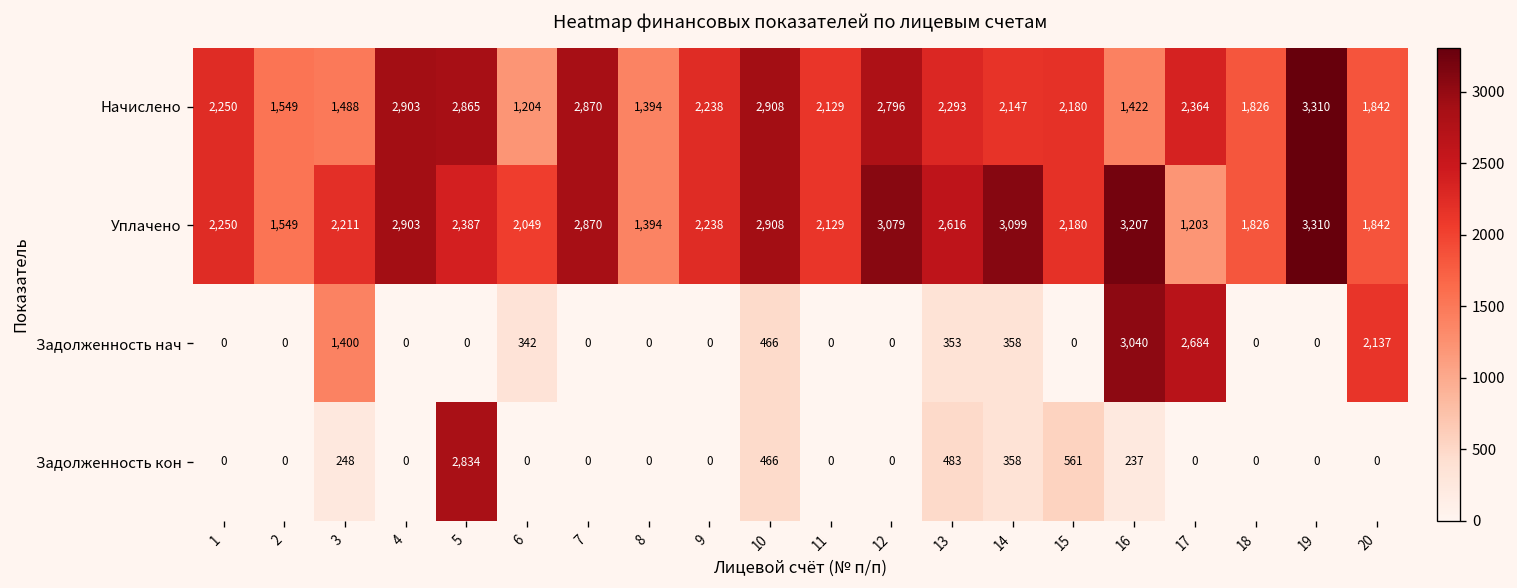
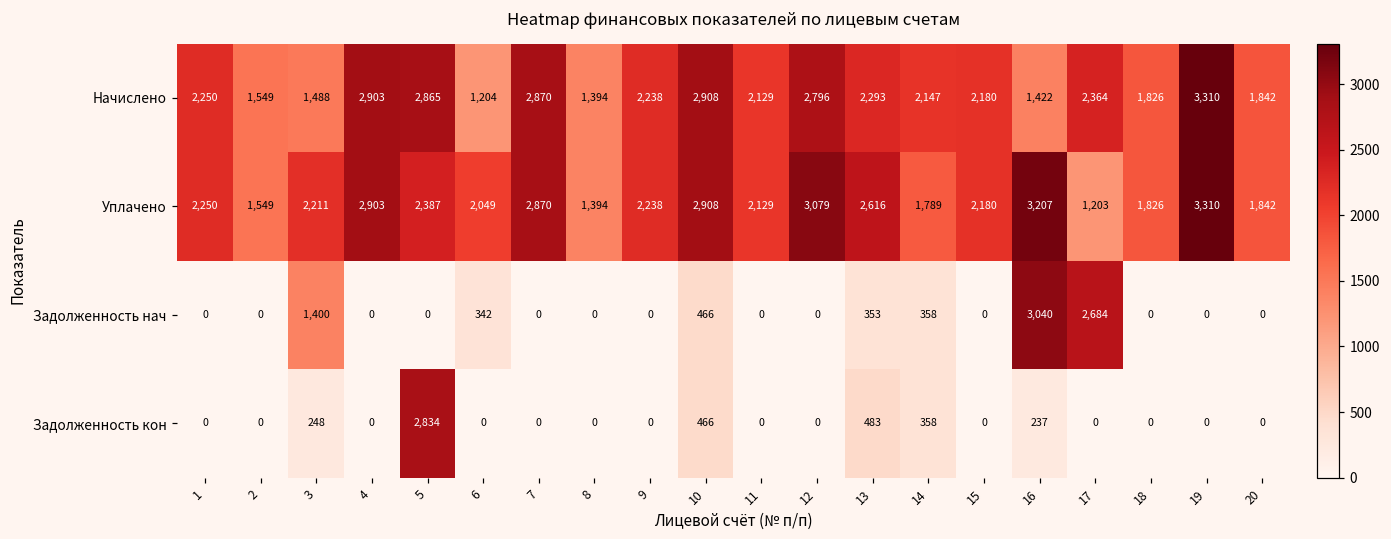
Уплачено, 14: 3,099 -> 1,789
Задолженность нач, 20: 2,137 -> 0
Задолженность кон, 15: 561 -> 0
